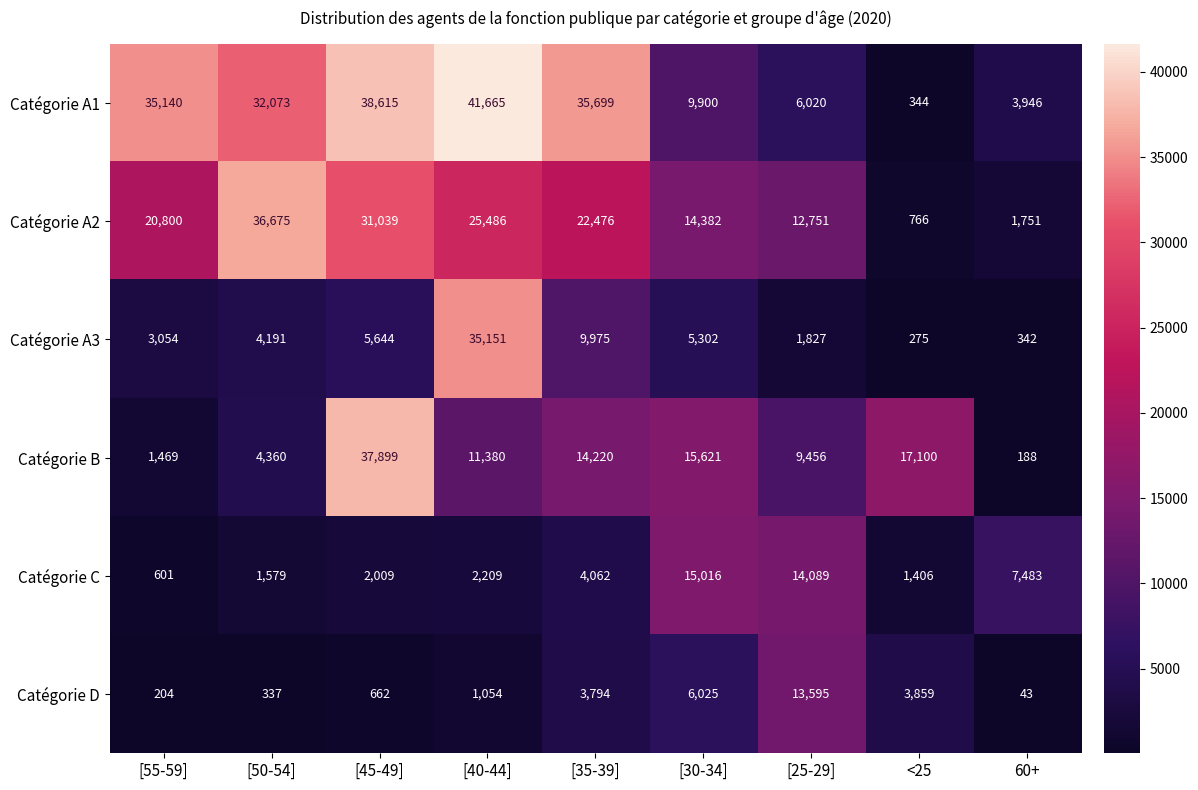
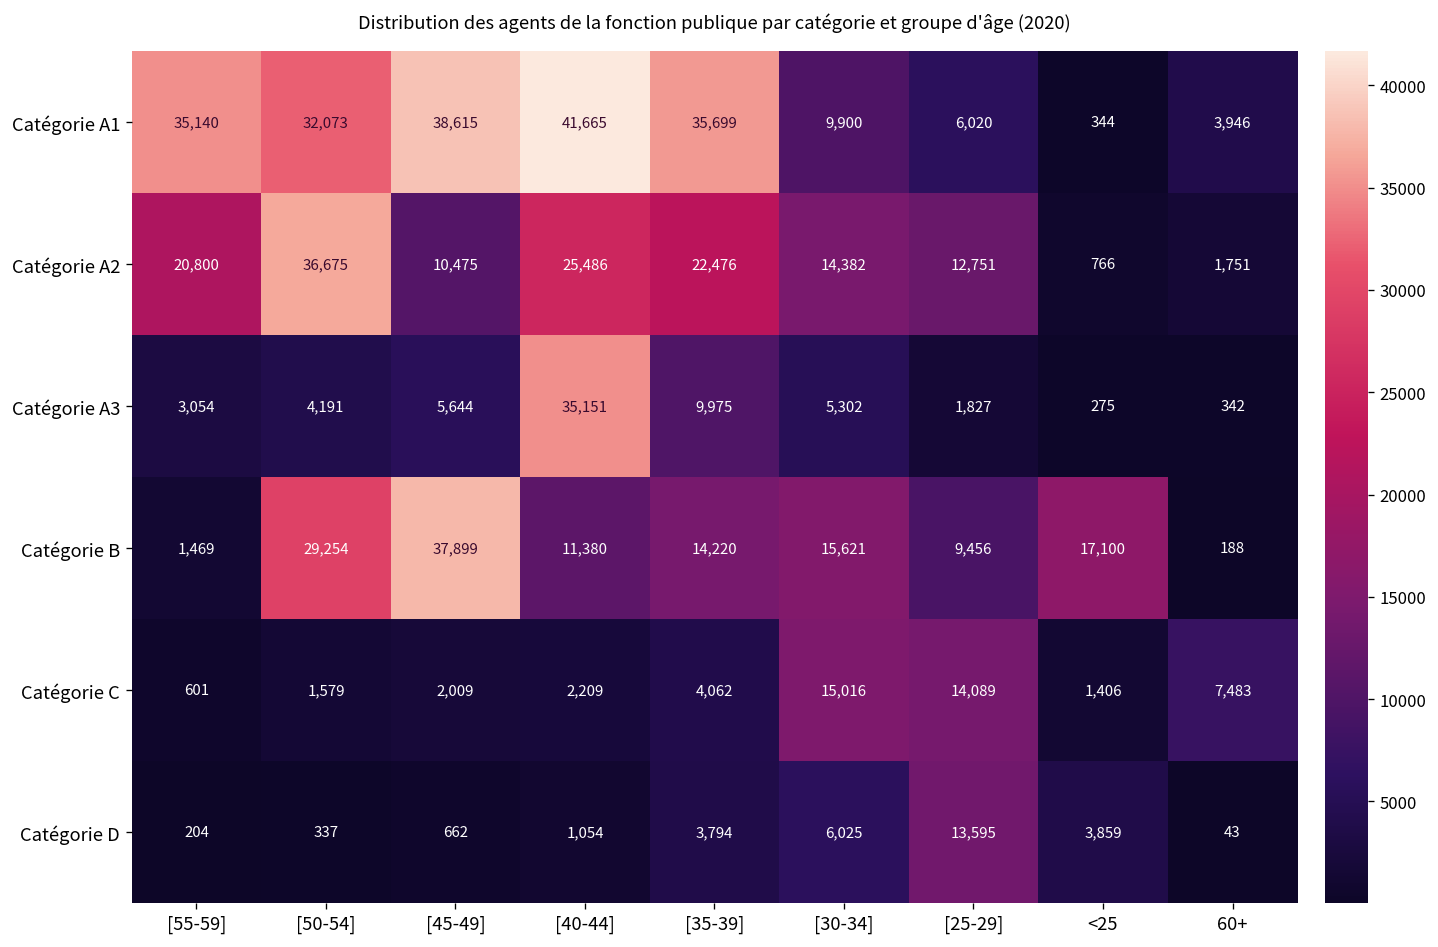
Catégorie A2, [45-49]: 31,039 -> 10,475
Catégorie B, [50-54]: 4,360 -> 29,254
